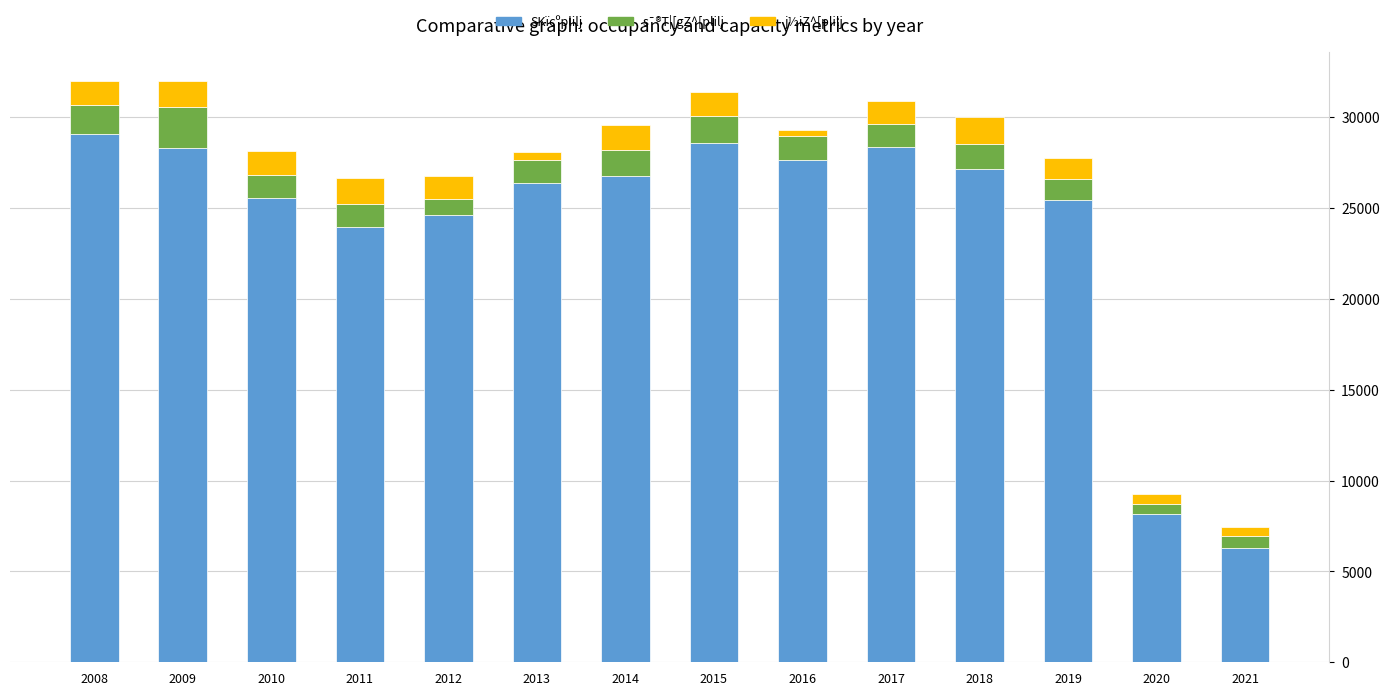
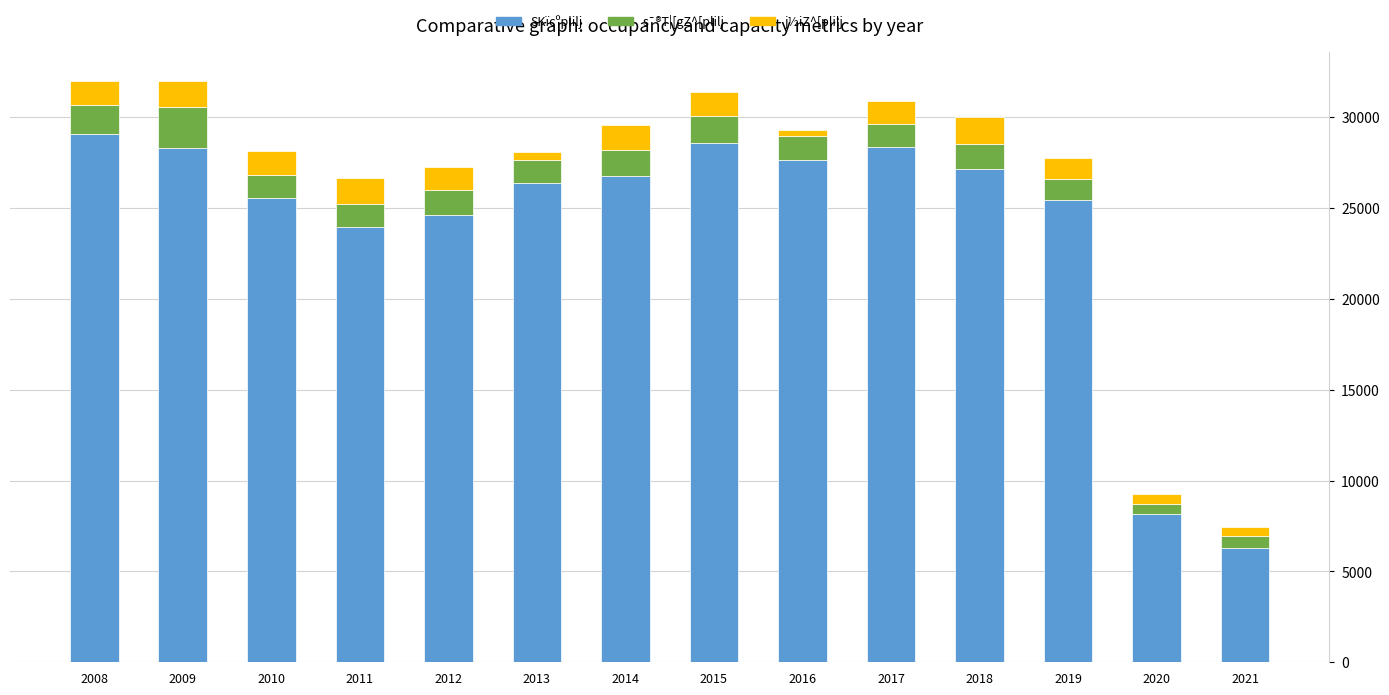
s¯®T|[gZ^[plilj, 2012: 900 -> 1400
